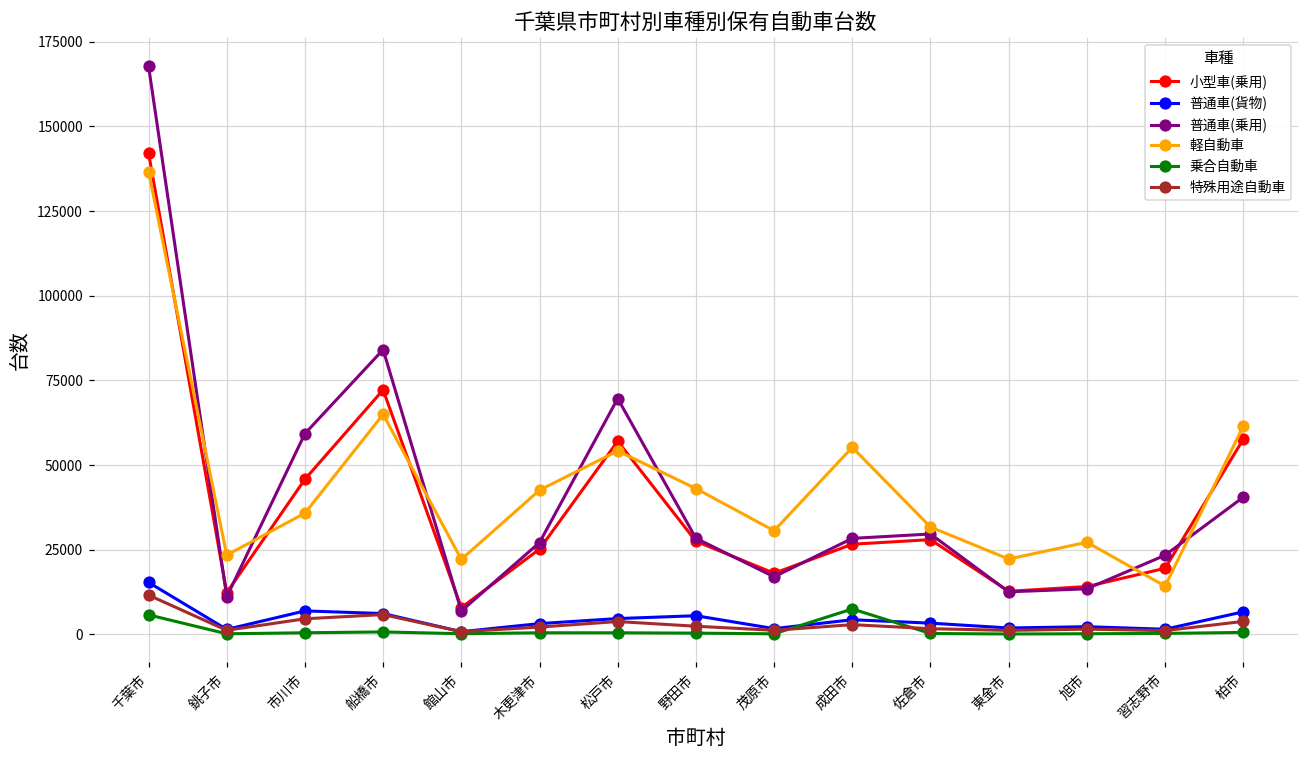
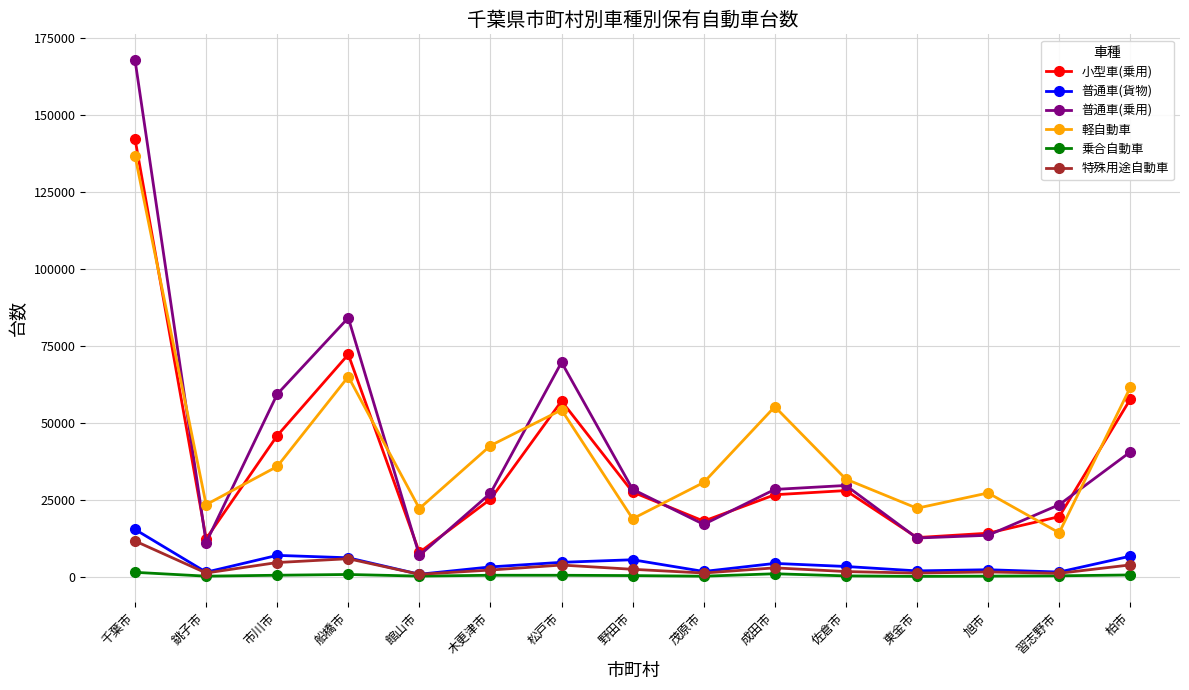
乗合自動車, 千葉市: 6000 -> 1000
軽自動車, 野田市: 43000 -> 19000
乗合自動車, 成田市: 7000 -> 1000
